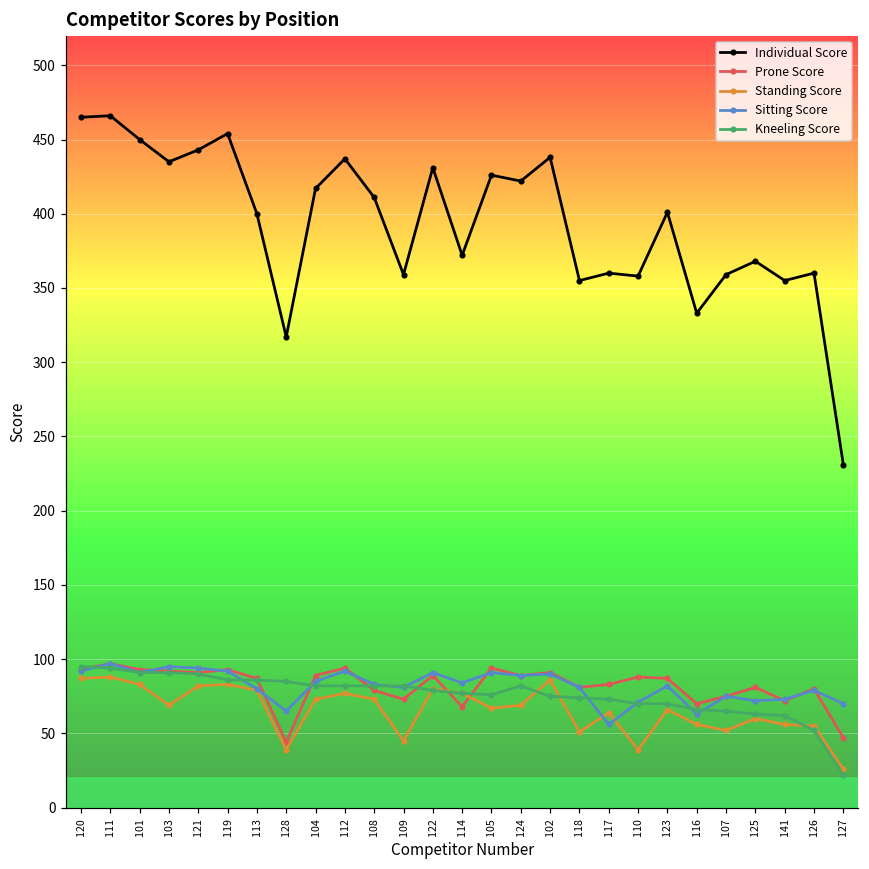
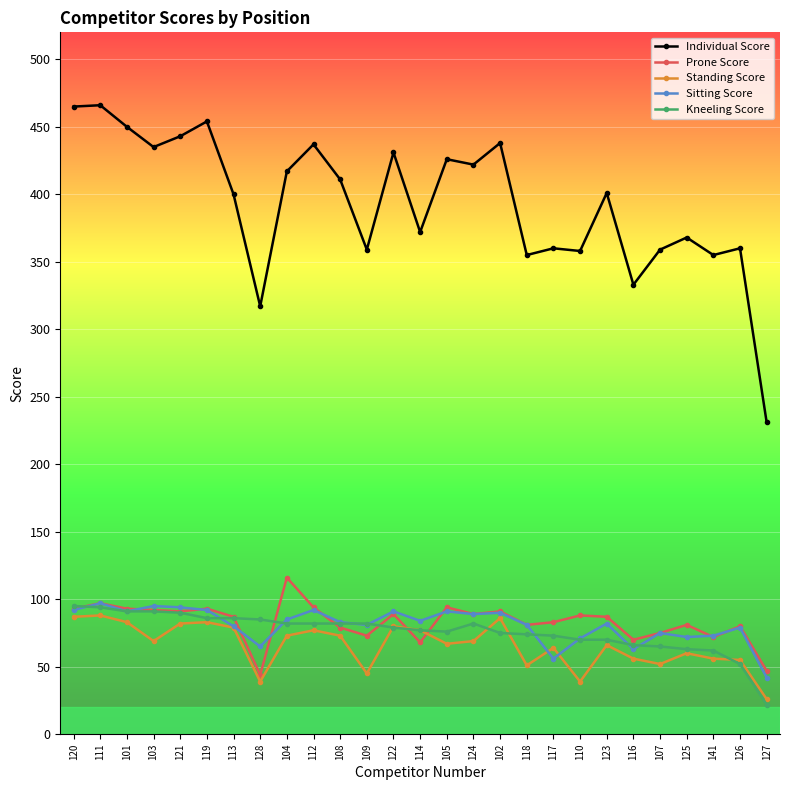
Prone Score, 104: 89 -> 116
Sitting Score, 127: 70 -> 42
